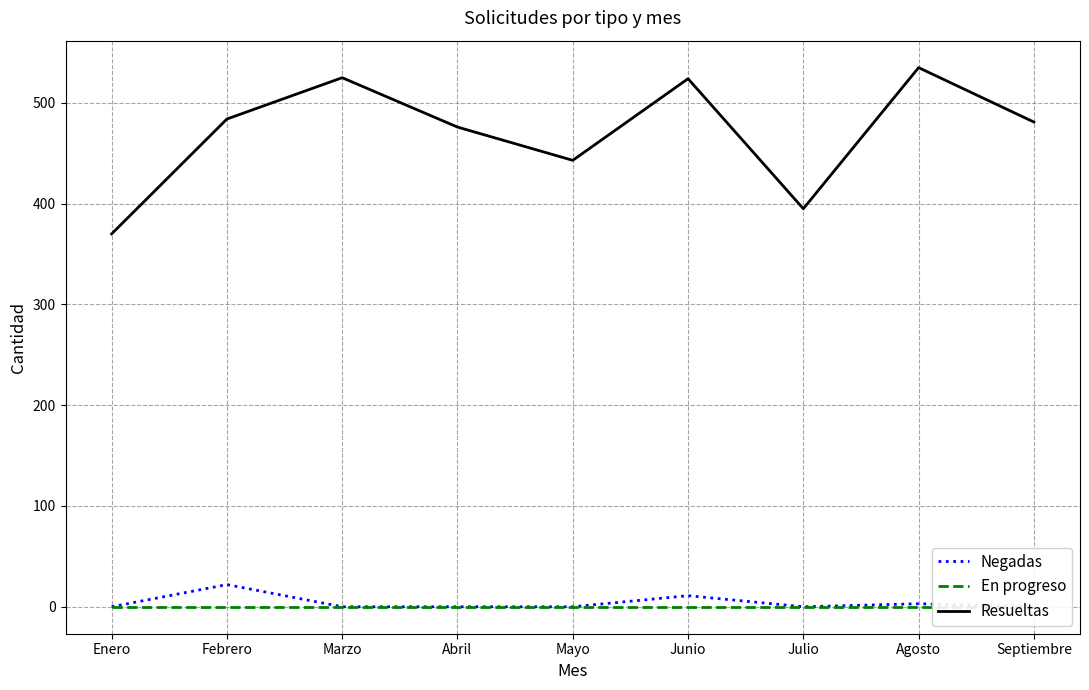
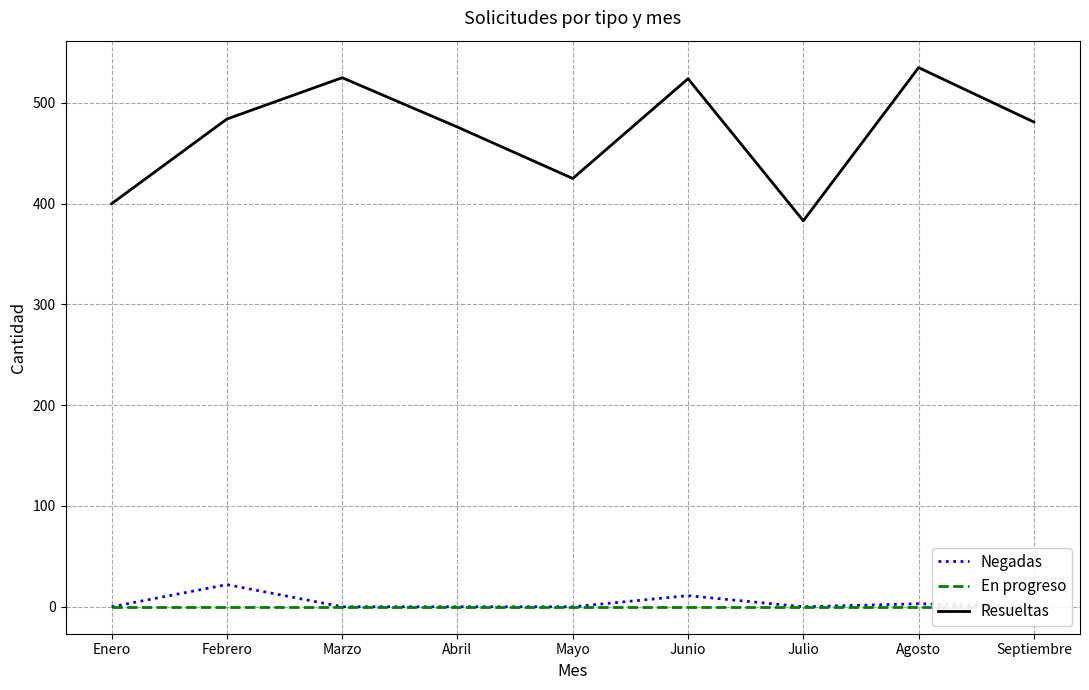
Resueltas, Enero: 370 -> 400
Resueltas, Mayo: 443 -> 425
Resueltas, Julio: 395 -> 383
